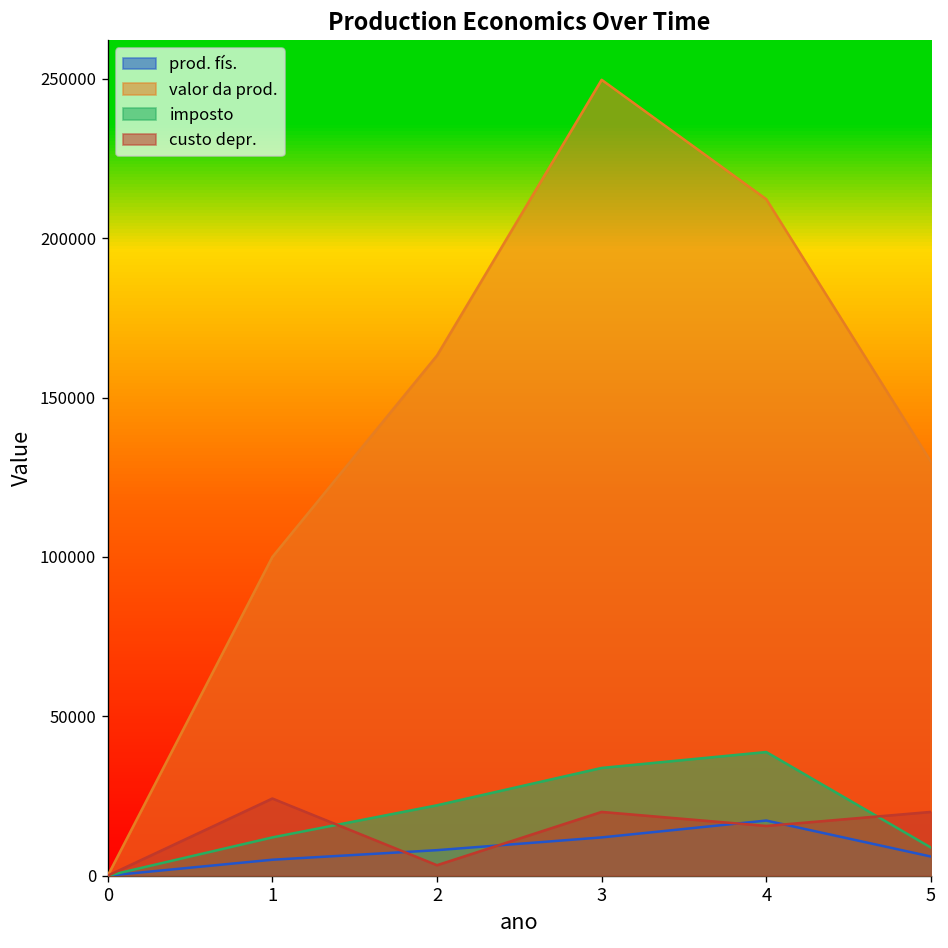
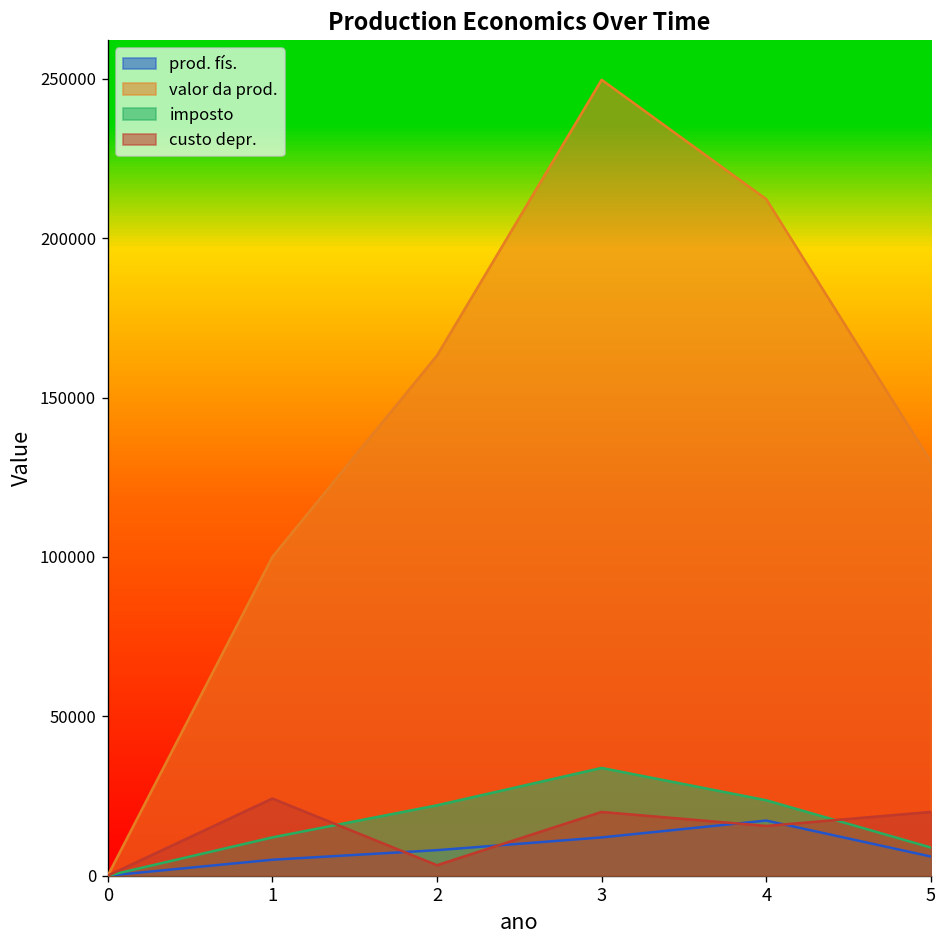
imposto, 4: 39000 -> 24000
